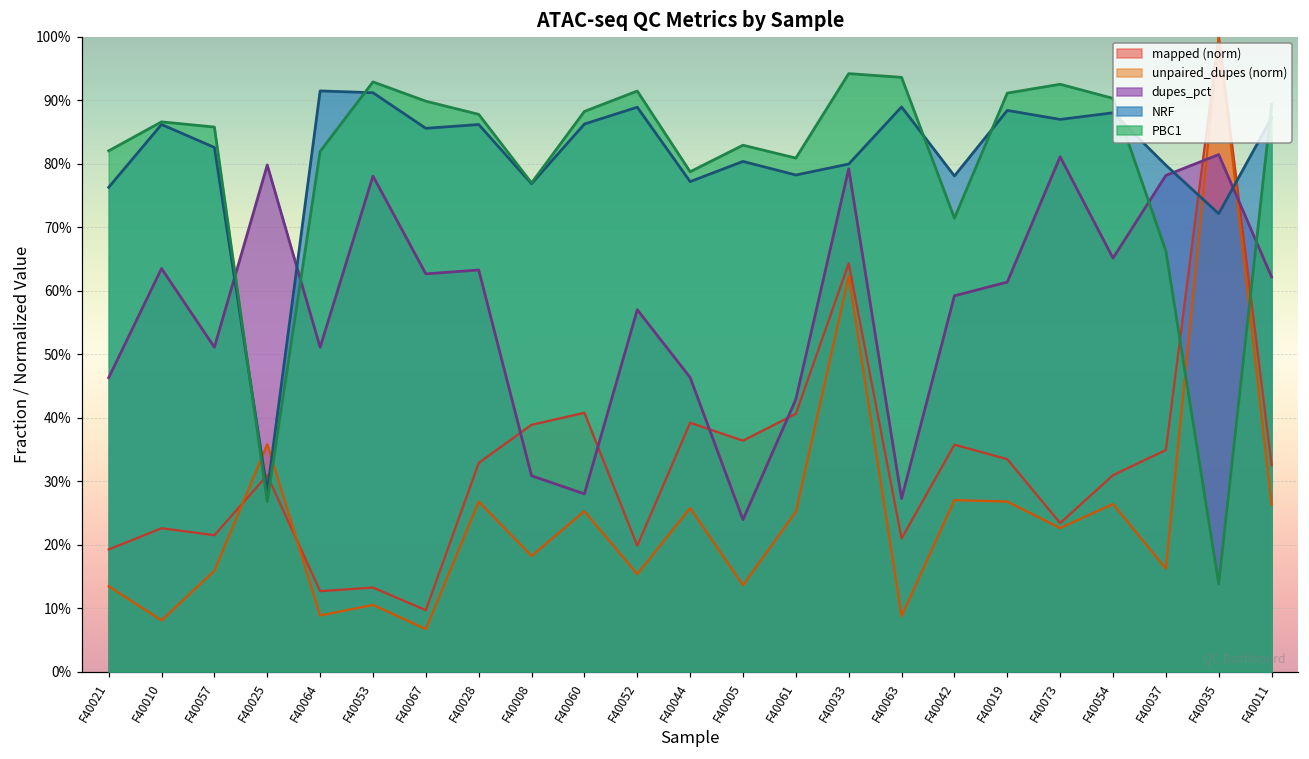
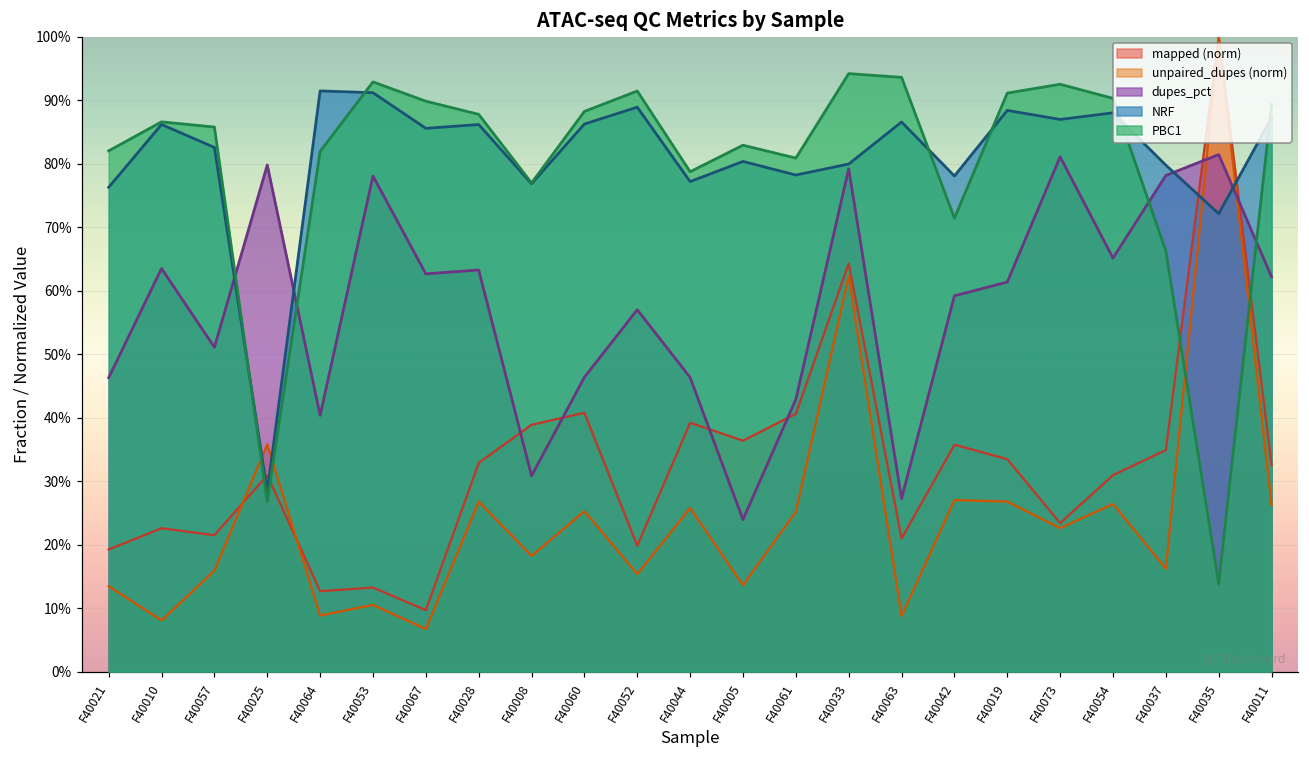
dupes_pct, F40064: 51% -> 40%
dupes_pct, F40060: 28% -> 46%
NRF, F40063: 89% -> 87%
